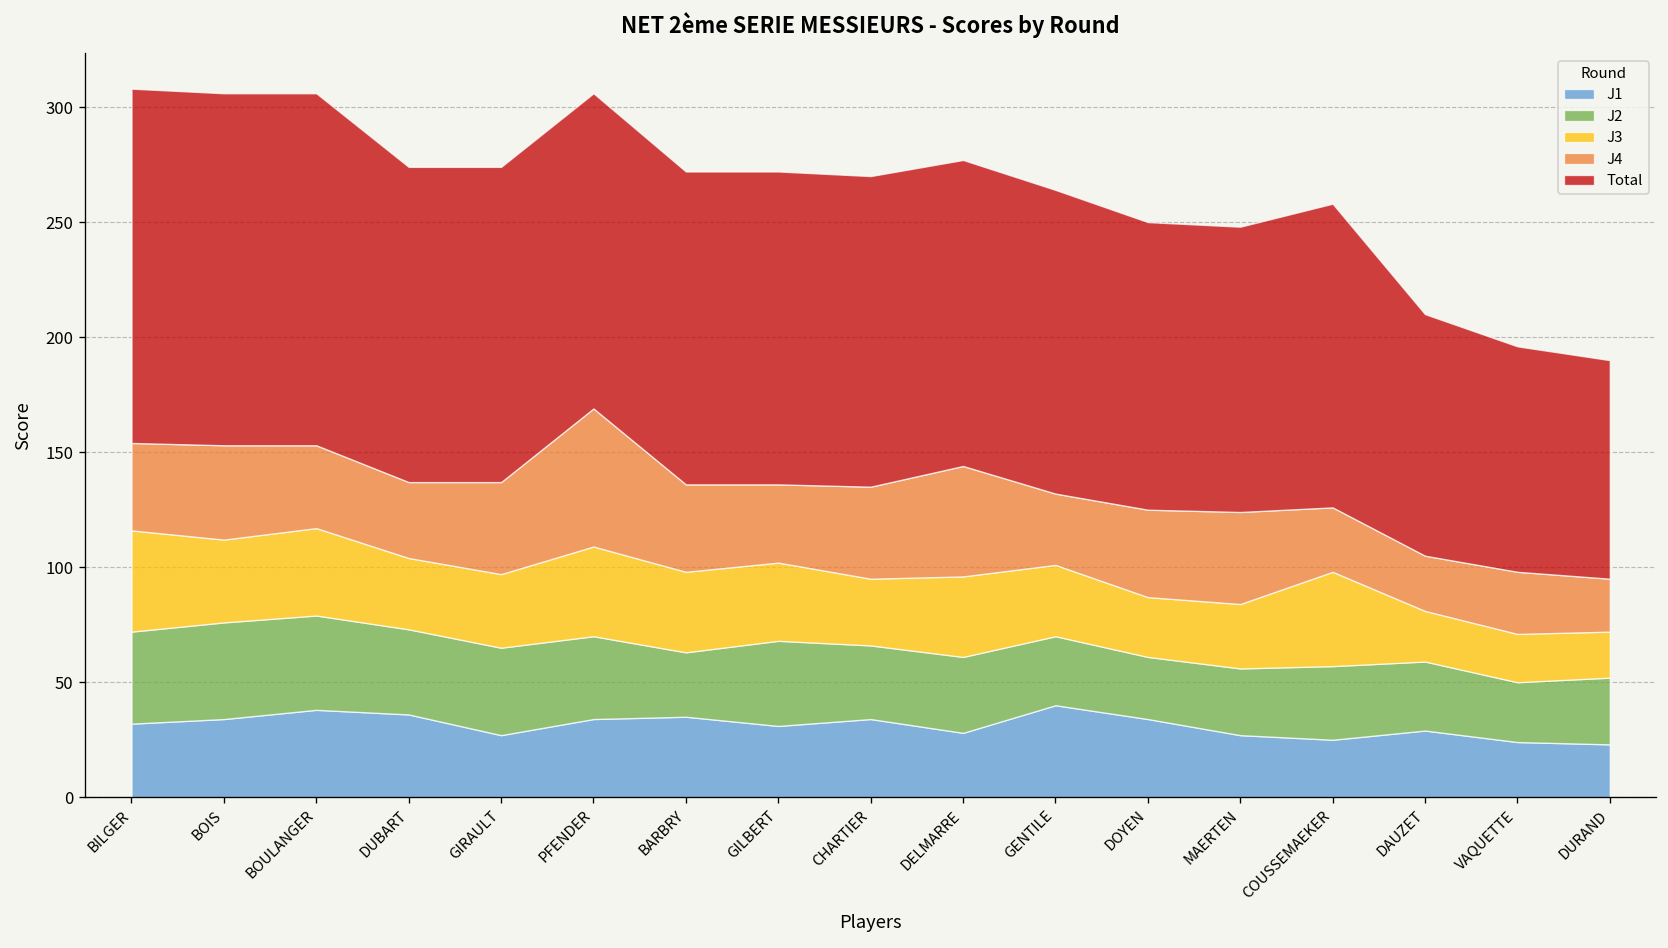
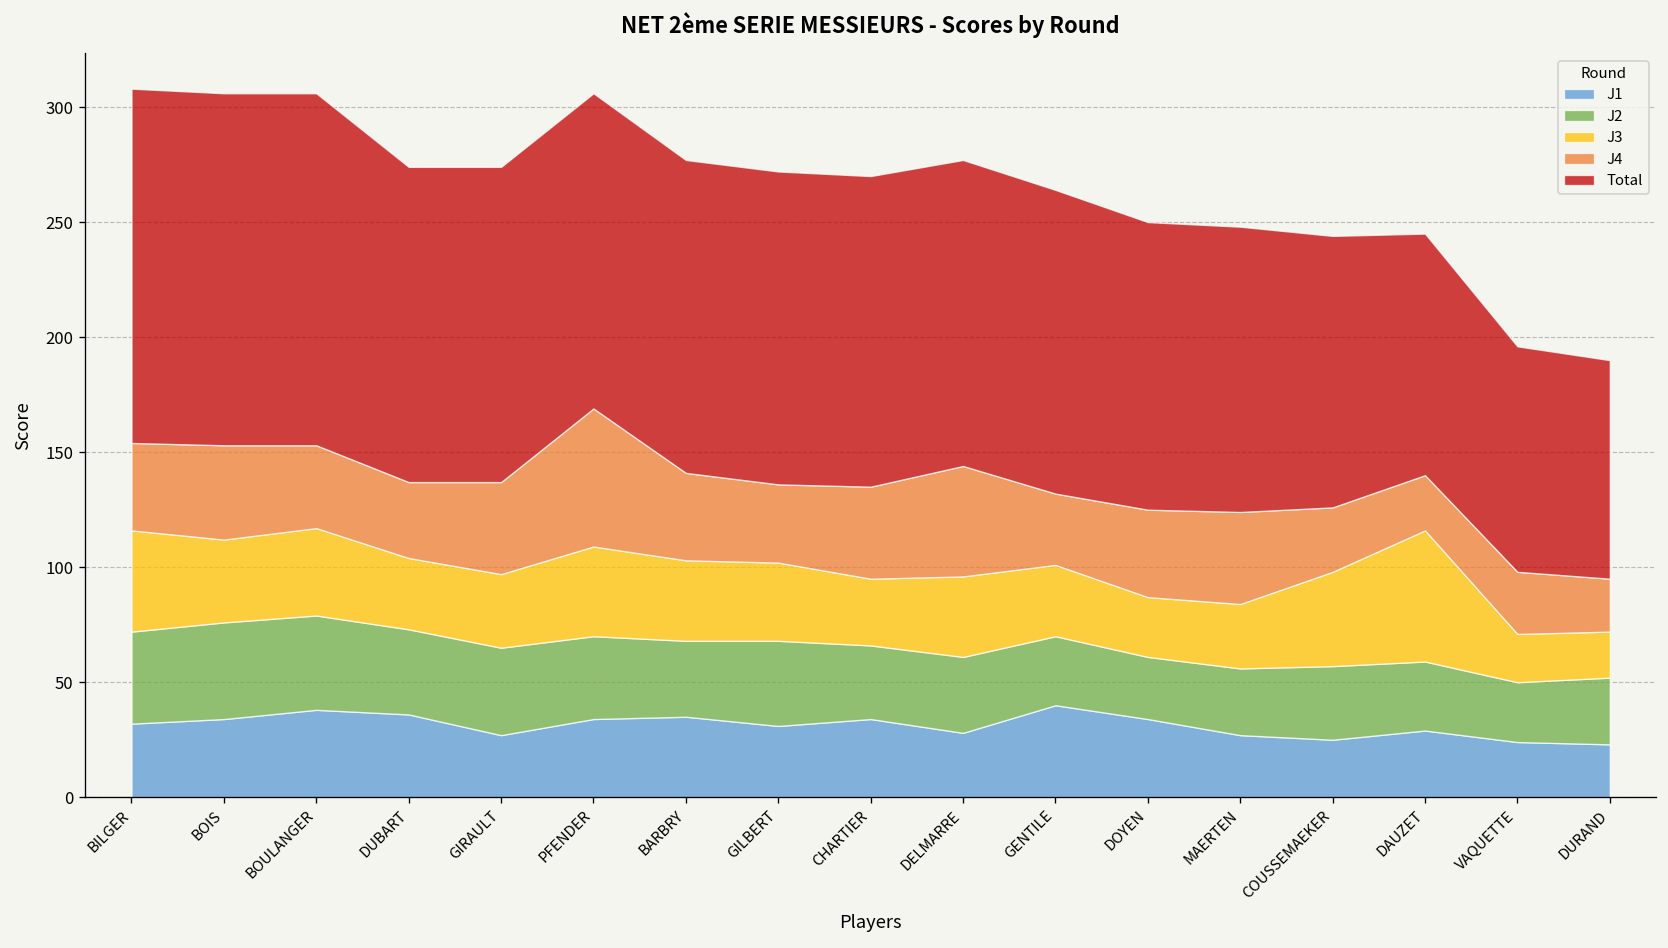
J2, BARBRY: 28 -> 33
Total, COUSSEMAEKER: 132 -> 118
J3, DAUZET: 22 -> 57
